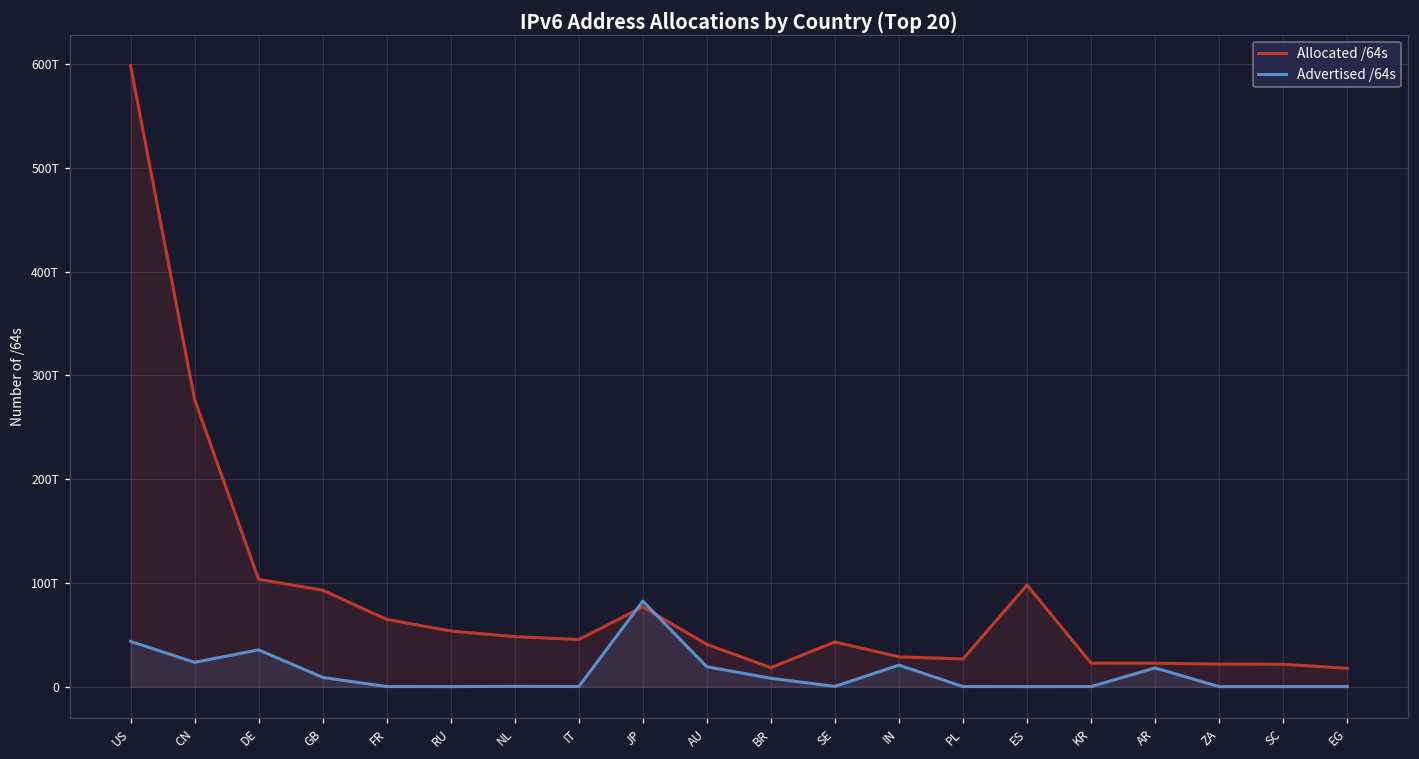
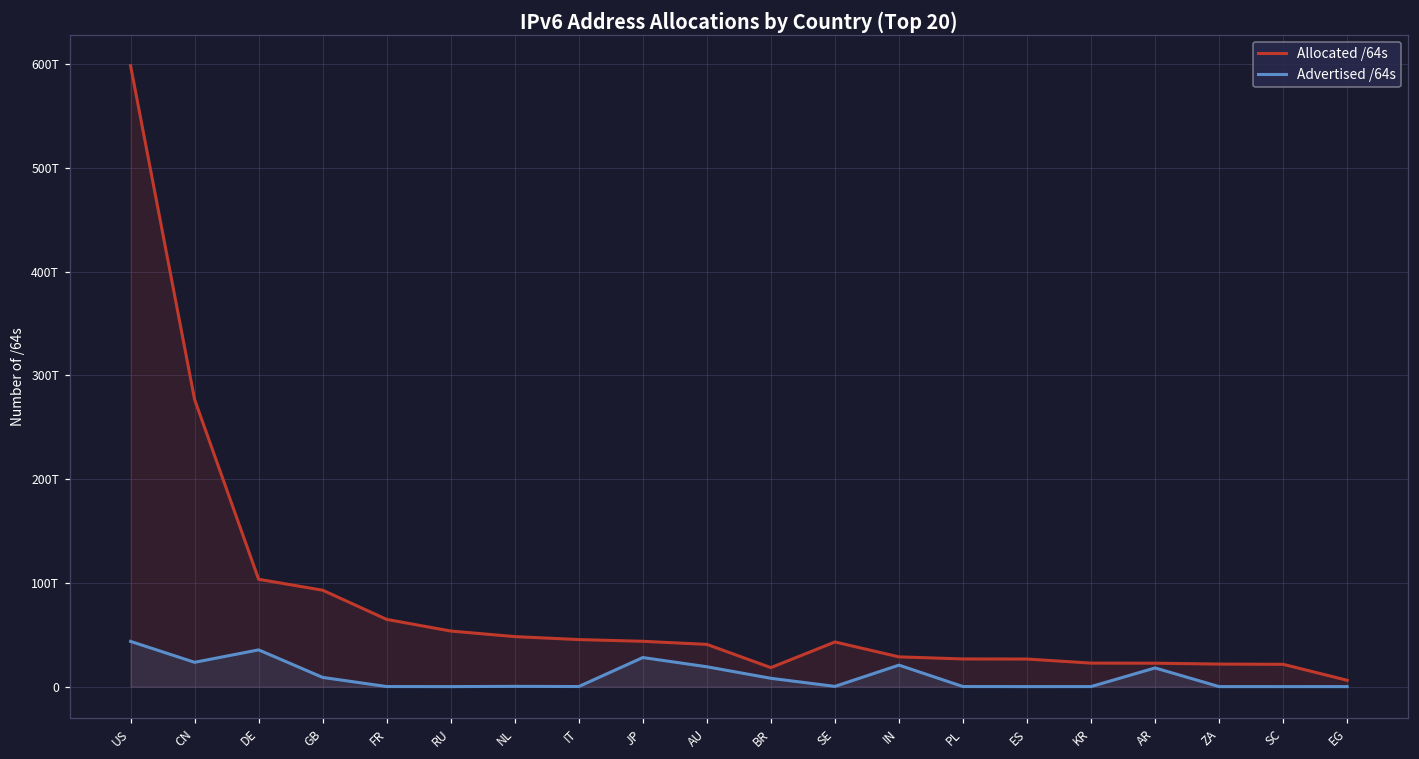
Allocated /64s, JP: 80T -> 40T
Advertised /64s, JP: 80T -> 30T
Allocated /64s, ES: 100T -> 30T
Allocated /64s, EG: 20T -> 10T
